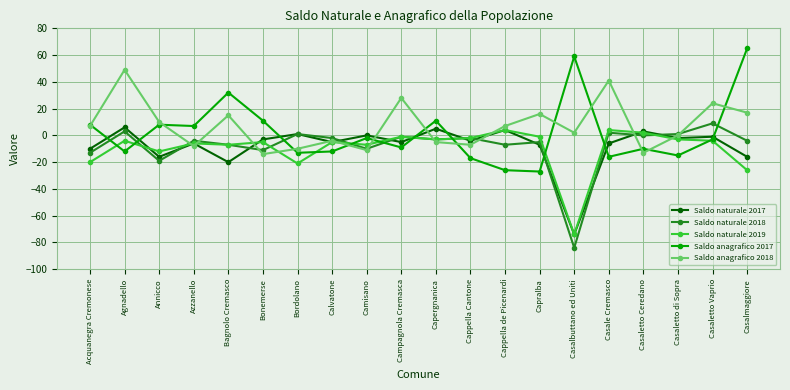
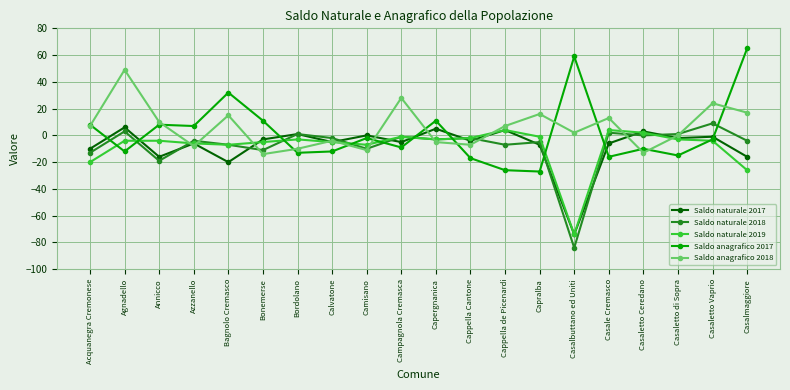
Saldo naturale 2019, Annicco: -12 -> -4
Saldo naturale 2019, Bordolano: -21 -> -3
Saldo anagrafico 2018, Casale Cremasco: 41 -> 13
